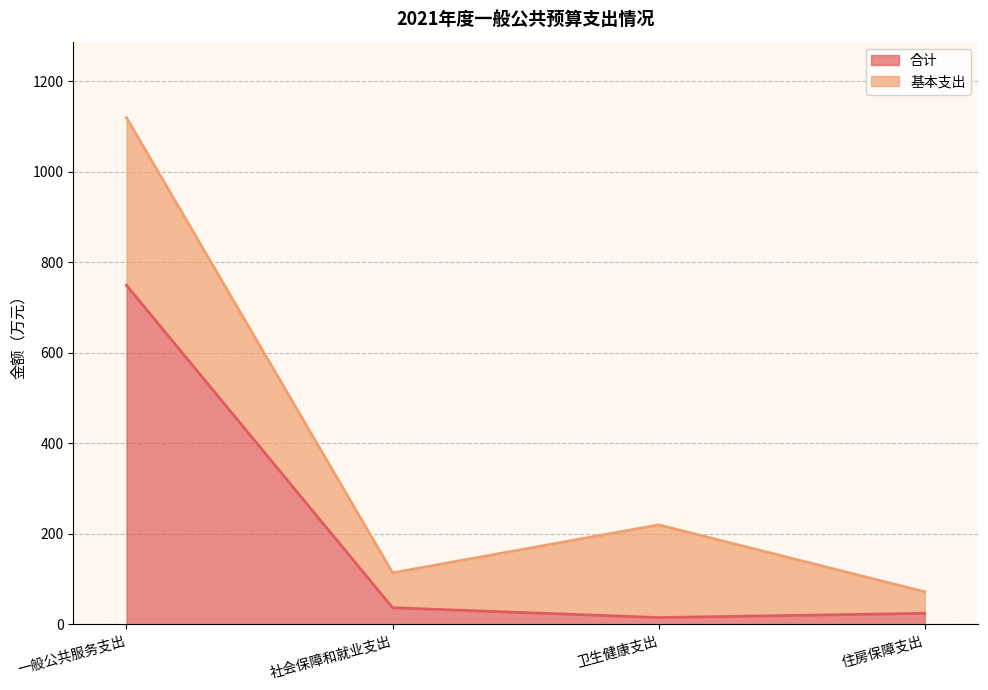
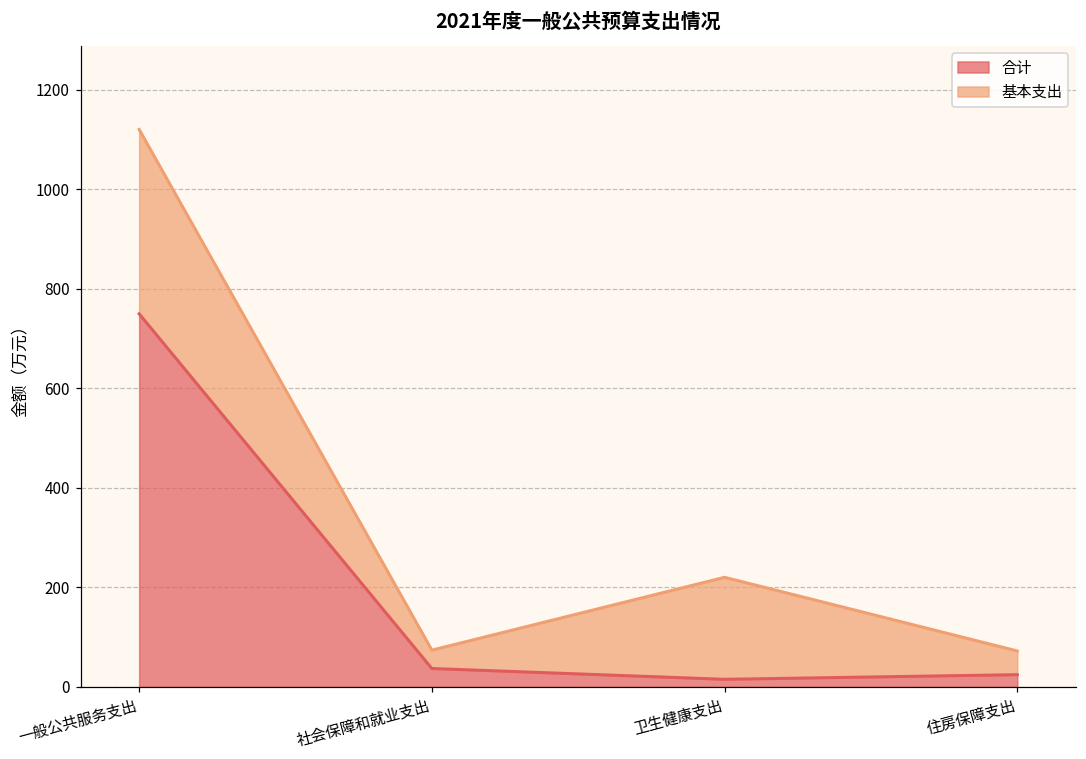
基本支出, 社会保障和就业支出: 80 -> 40
